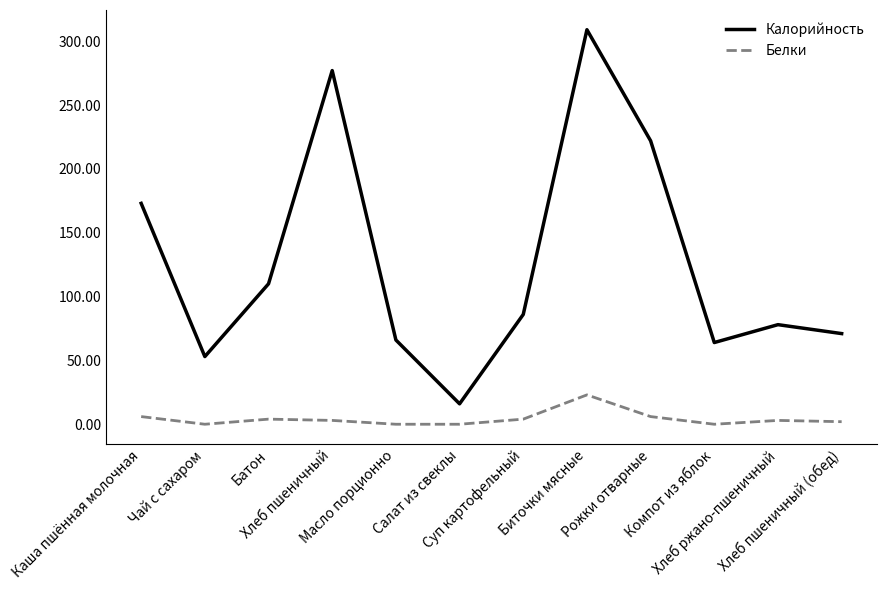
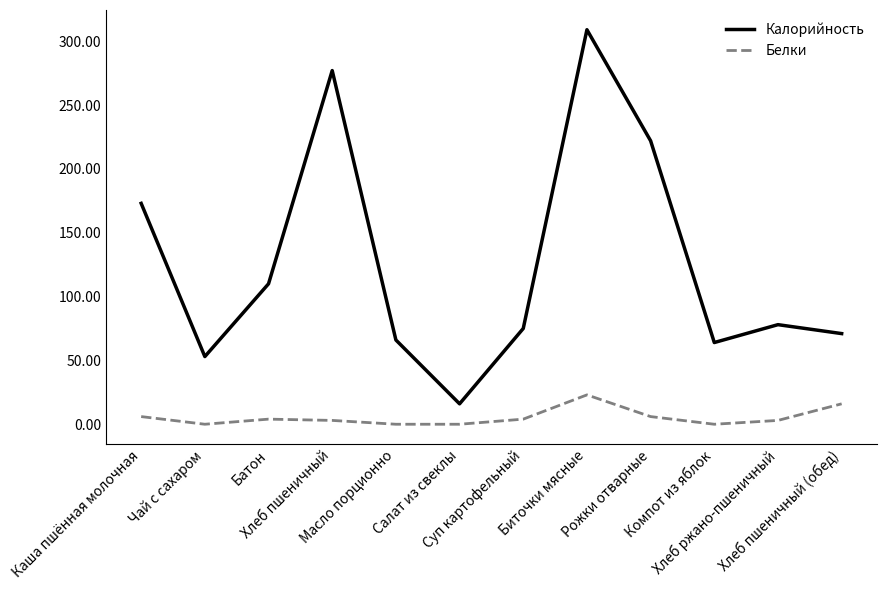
Калорийность, Суп картофельный: 86 -> 75
Белки, Хлеб пшеничный (обед): 2 -> 16
